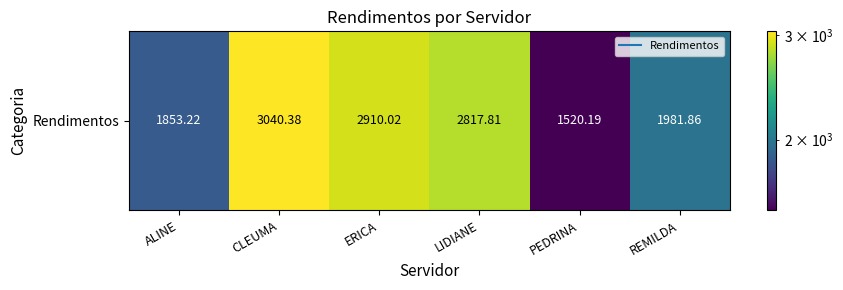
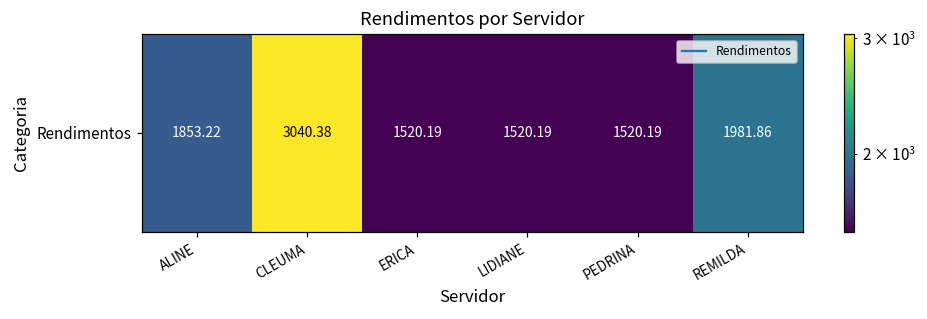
Rendimentos, ERICA: 2910.02 -> 1520.19
Rendimentos, LIDIANE: 2817.81 -> 1520.19
